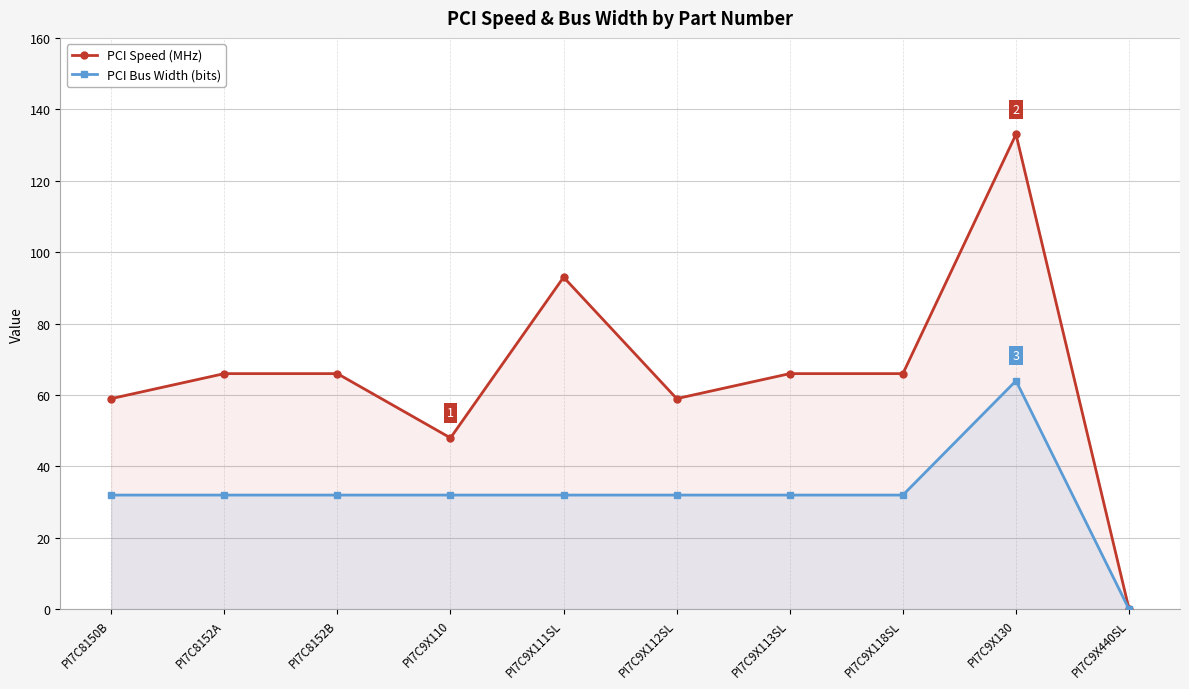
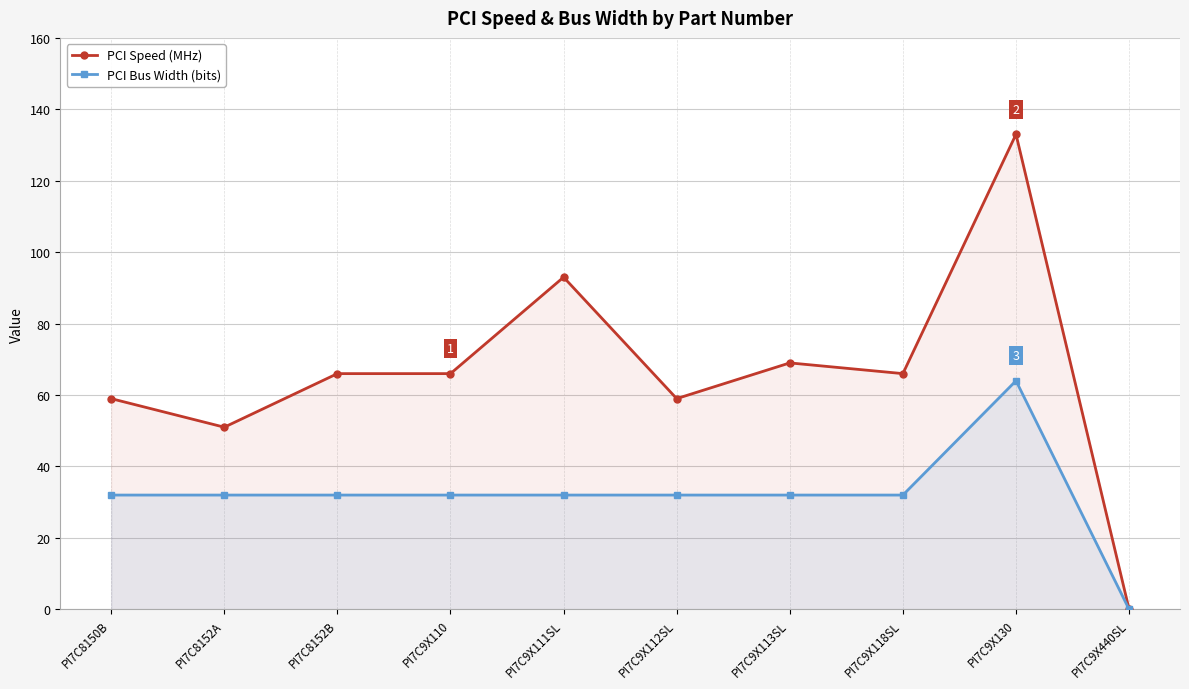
PCI Speed (MHz), PI7C8152A: 66 -> 51
PCI Speed (MHz), PI7C9X110: 48 -> 66
PCI Speed (MHz), PI7C9X113SL: 66 -> 69
